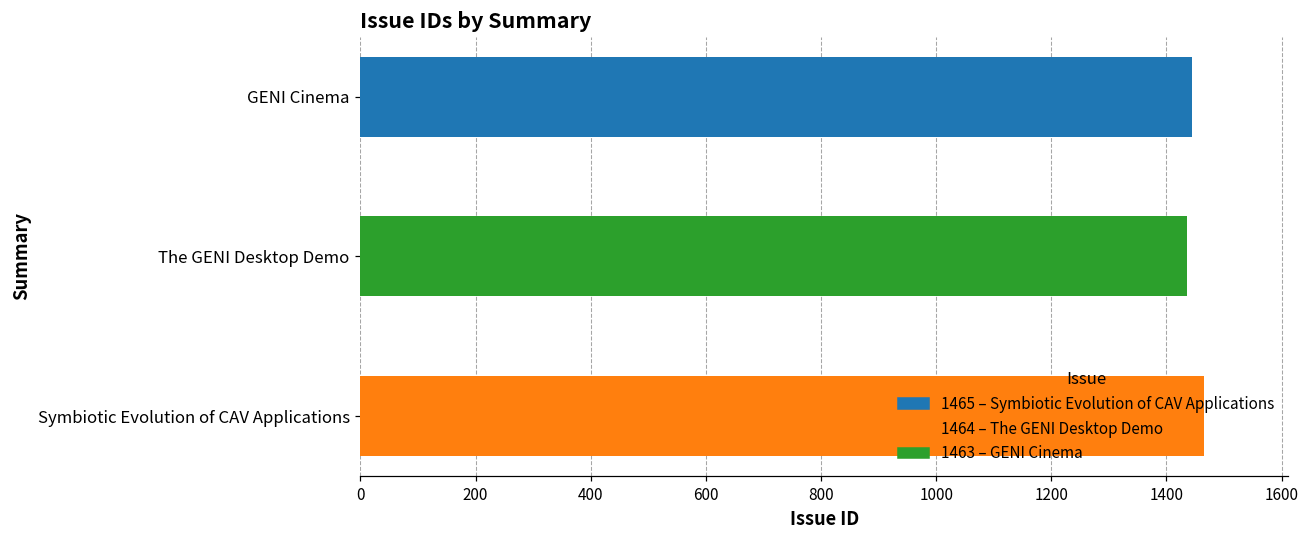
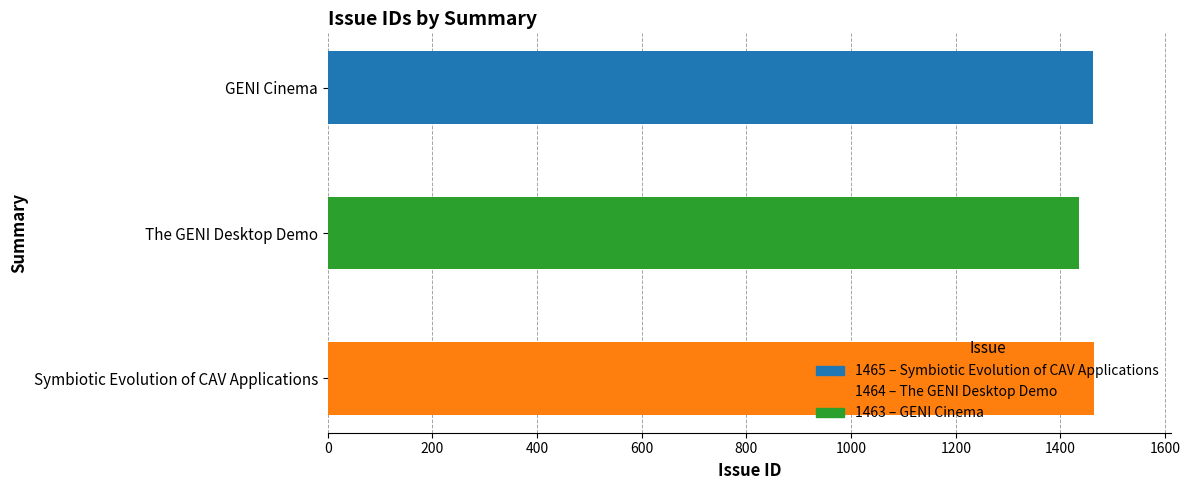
GENI Cinema: 1440 -> 1460
